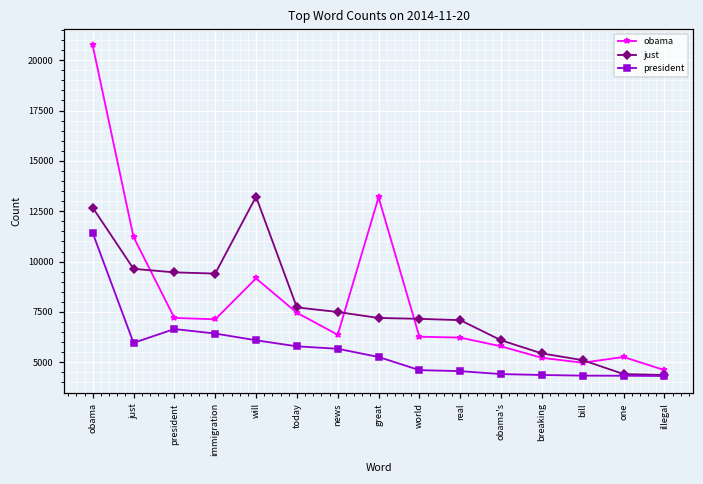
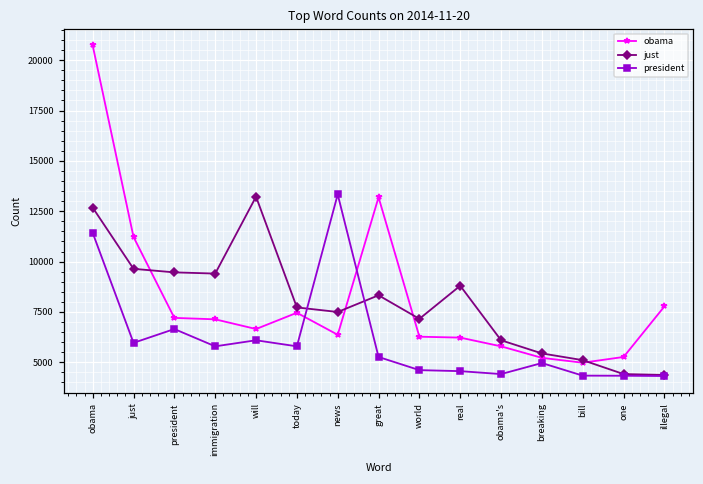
president, immigration: 6400 -> 5800
obama, will: 9200 -> 6700
president, news: 5700 -> 13300
just, great: 7200 -> 8300
just, real: 7100 -> 8800
president, breaking: 4400 -> 5000
obama, illegal: 4600 -> 7800
